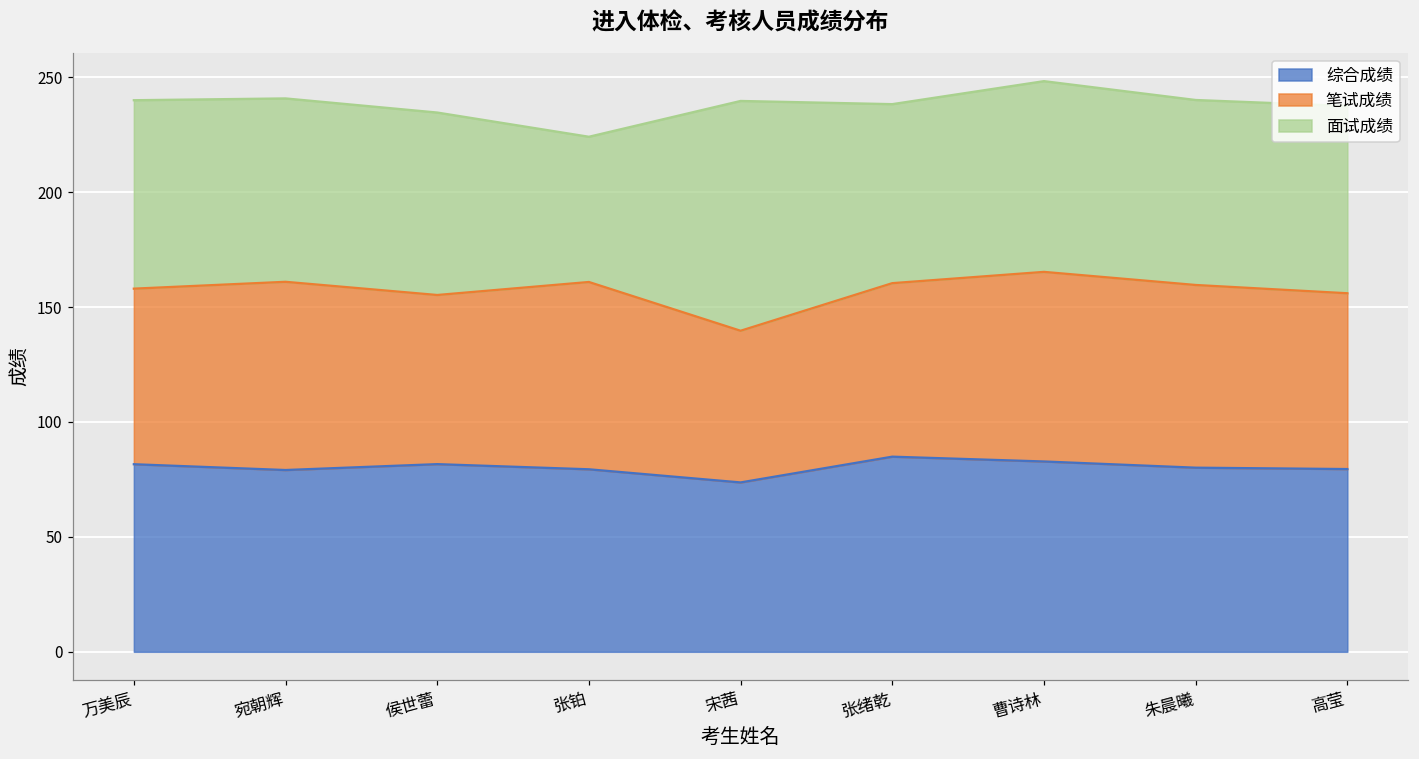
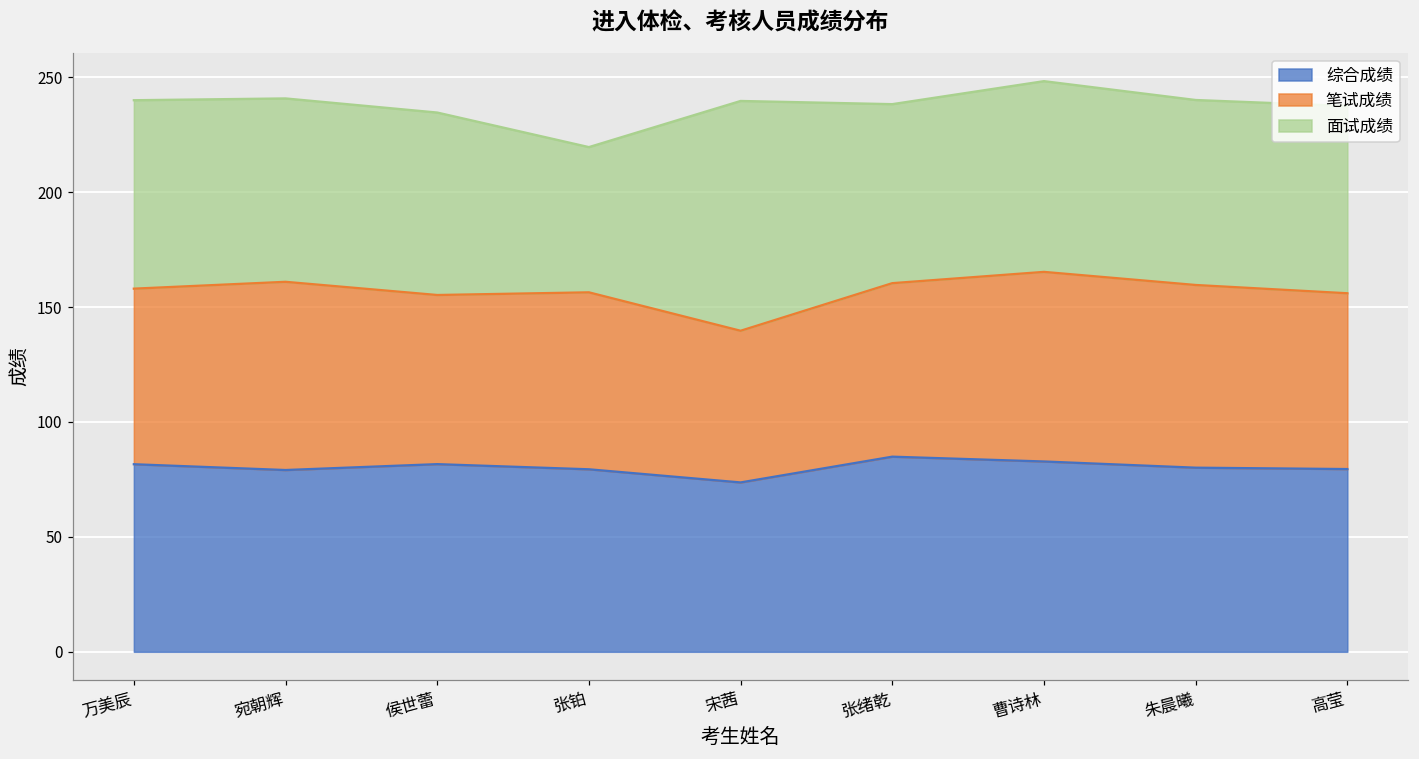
笔试成绩, 张铂: 82 -> 77
